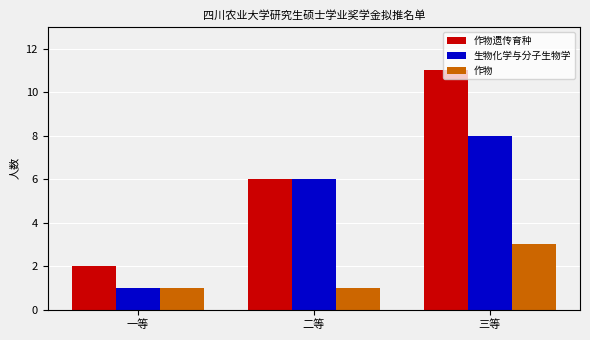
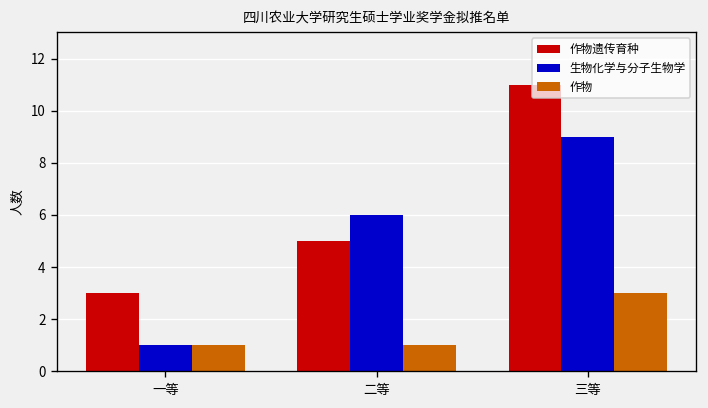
作物遗传育种, 一等: 2 -> 3
作物遗传育种, 二等: 6 -> 5
生物化学与分子生物学, 三等: 8 -> 9
